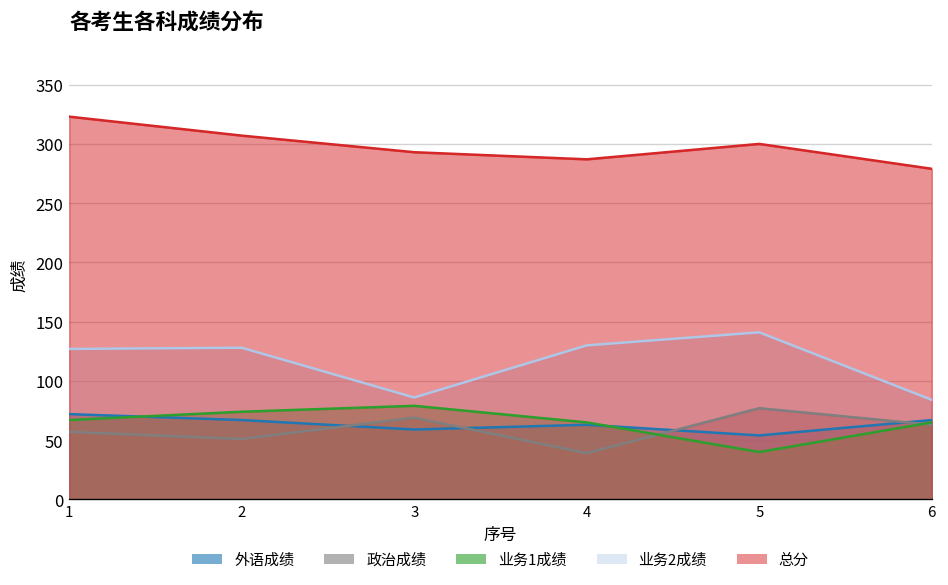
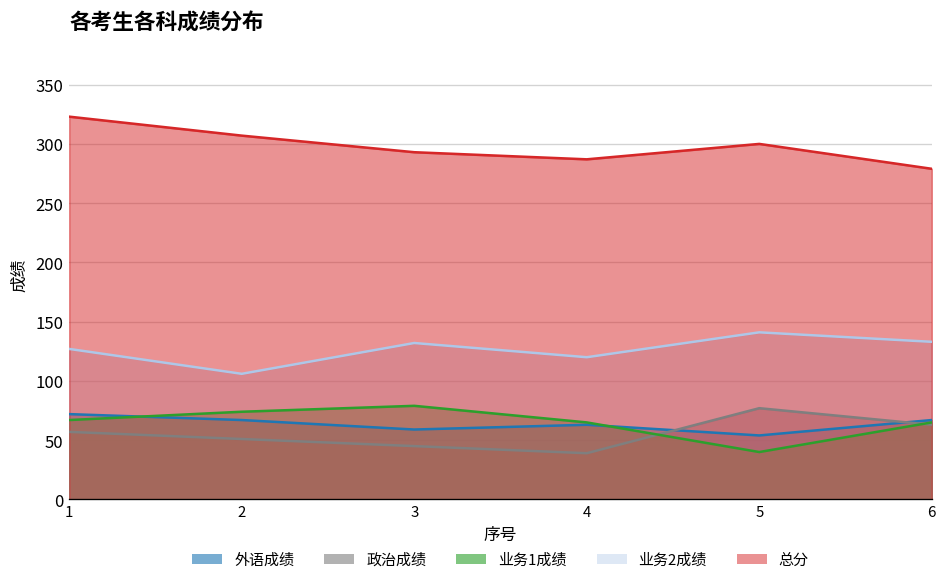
业务2成绩, 2: 130 -> 110
政治成绩, 3: 70 -> 50
业务2成绩, 3: 90 -> 130
业务2成绩, 4: 130 -> 120
业务2成绩, 6: 80 -> 130
